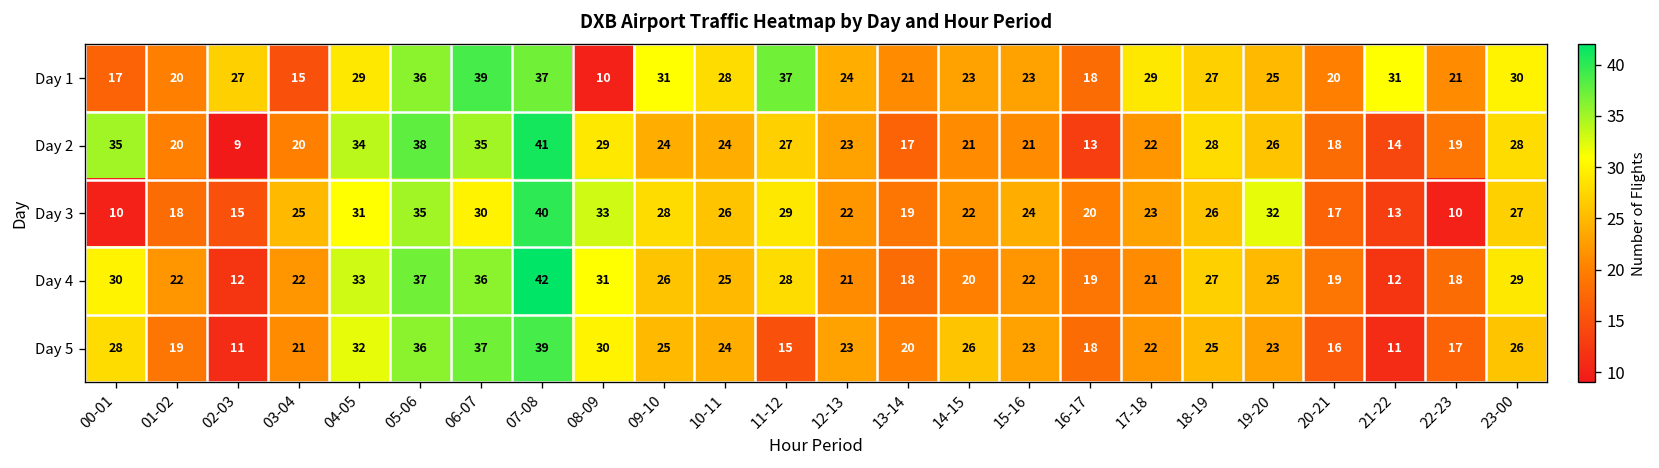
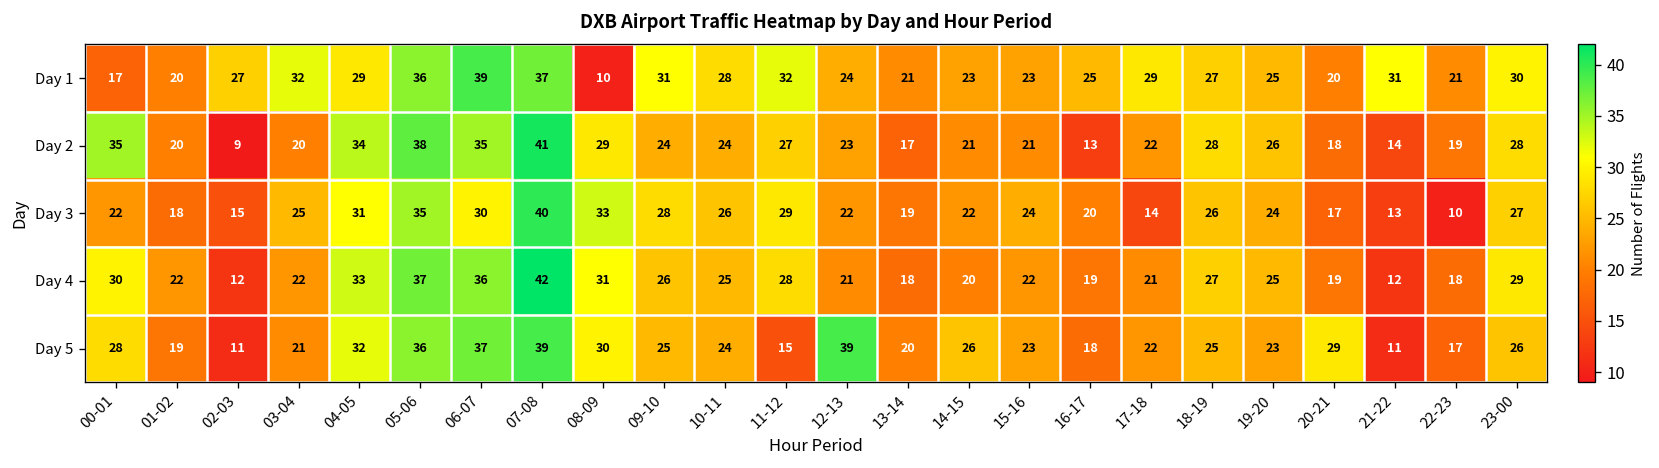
Day 1, 03-04: 15 -> 32
Day 1, 11-12: 37 -> 32
Day 1, 16-17: 18 -> 25
Day 3, 00-01: 10 -> 22
Day 3, 17-18: 23 -> 14
Day 3, 19-20: 32 -> 24
Day 5, 12-13: 23 -> 39
Day 5, 20-21: 16 -> 29
